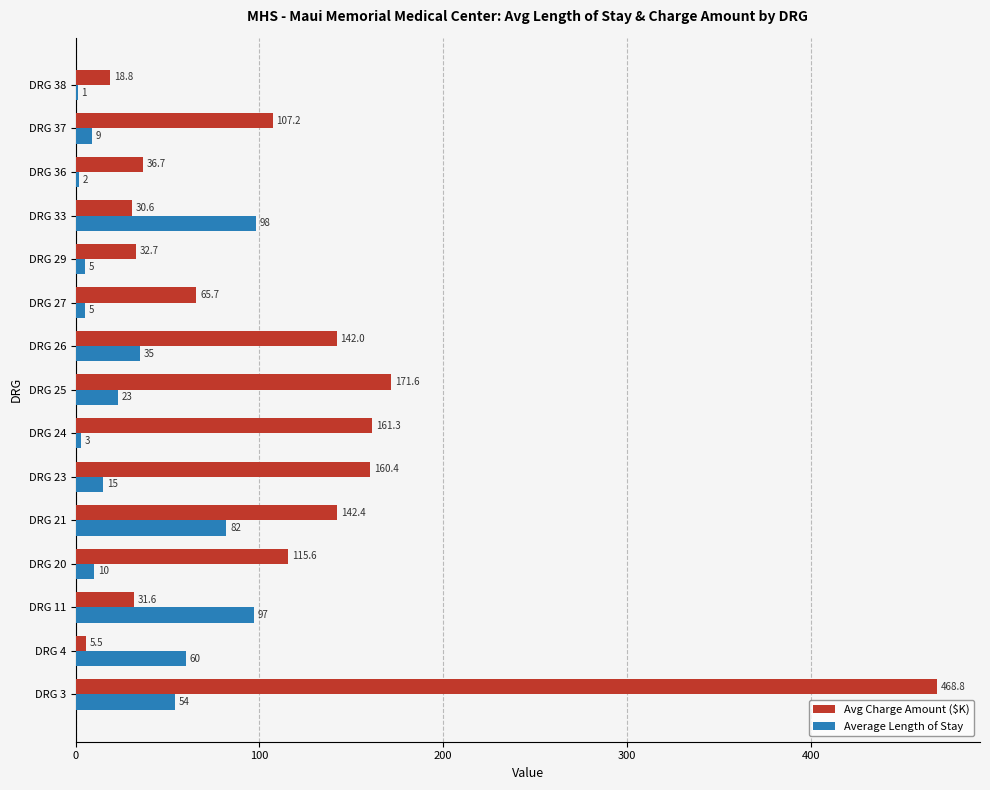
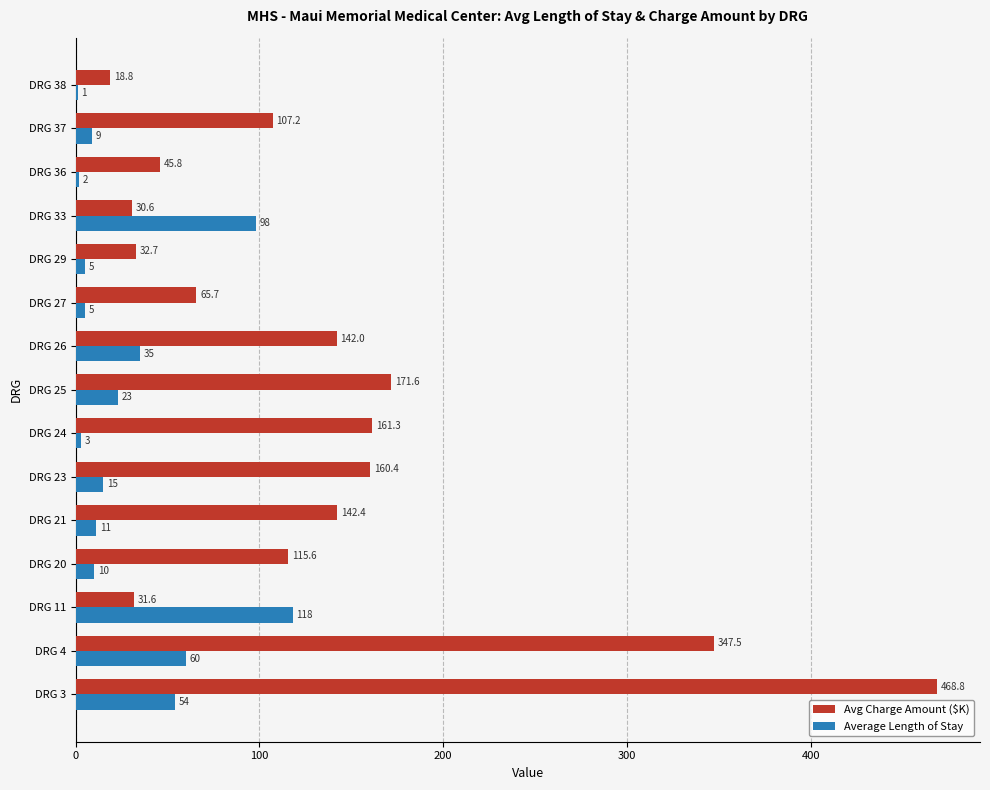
Avg Charge Amount ($K), DRG 36: 36.7 -> 45.8
Average Length of Stay, DRG 21: 82 -> 11
Average Length of Stay, DRG 11: 97 -> 118
Avg Charge Amount ($K), DRG 4: 5.5 -> 347.5
